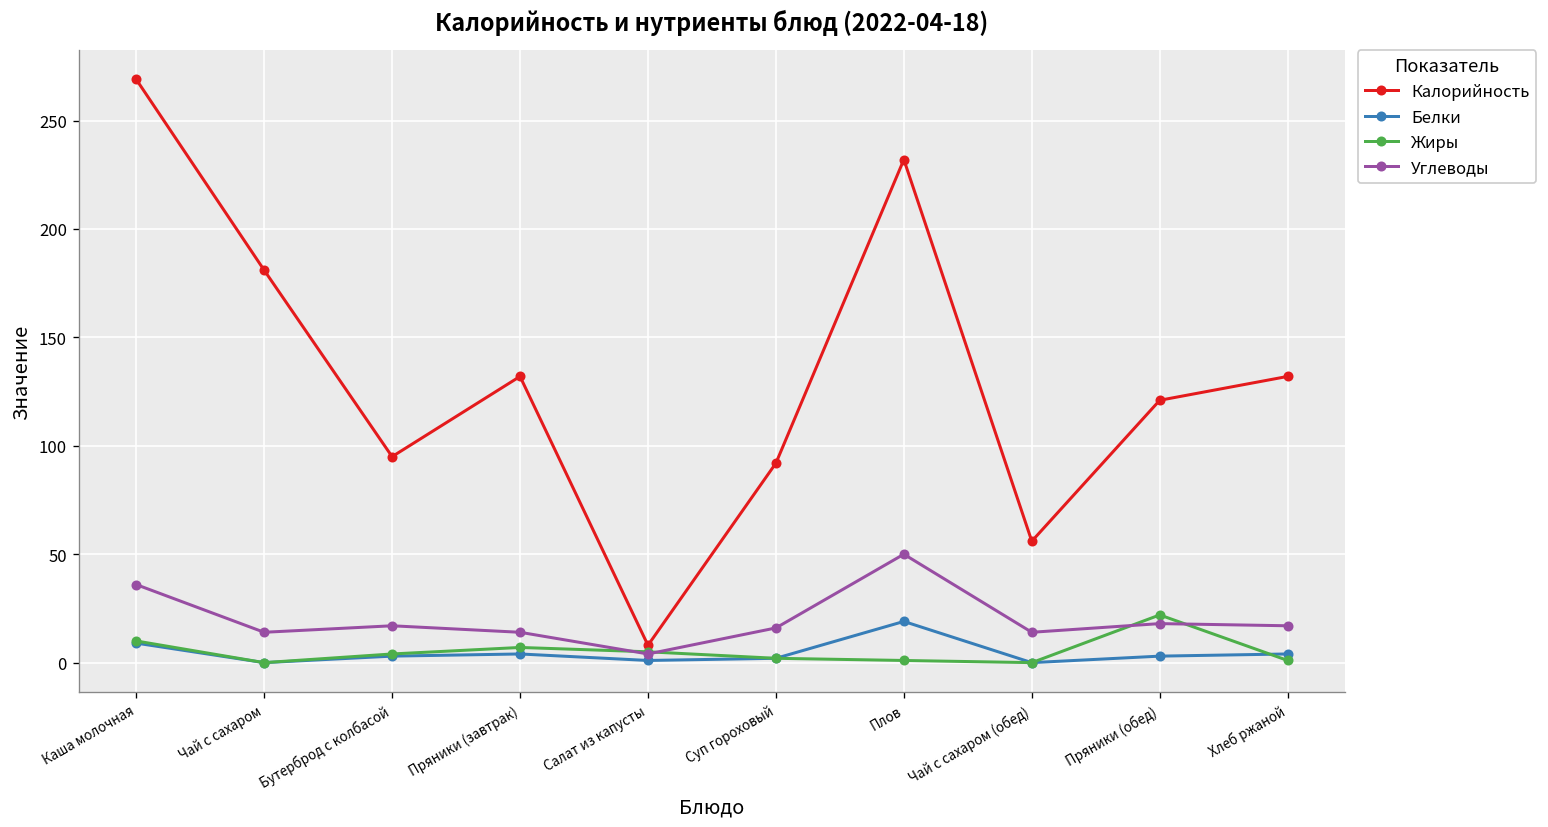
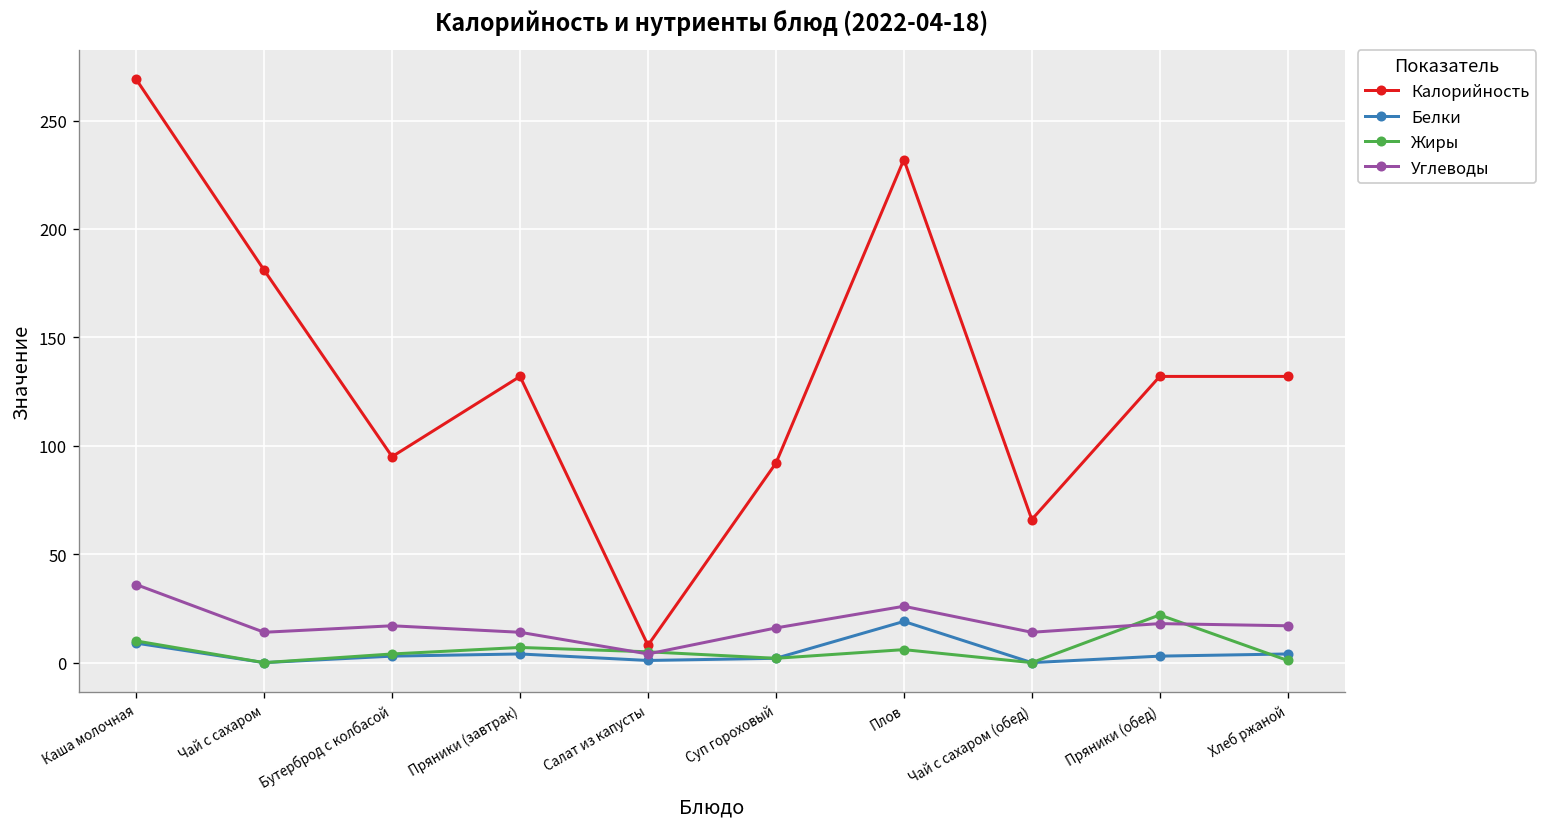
Жиры, Плов: 1 -> 6
Углеводы, Плов: 50 -> 26
Калорийность, Чай с сахаром (обед): 56 -> 66
Калорийность, Пряники (обед): 121 -> 132
